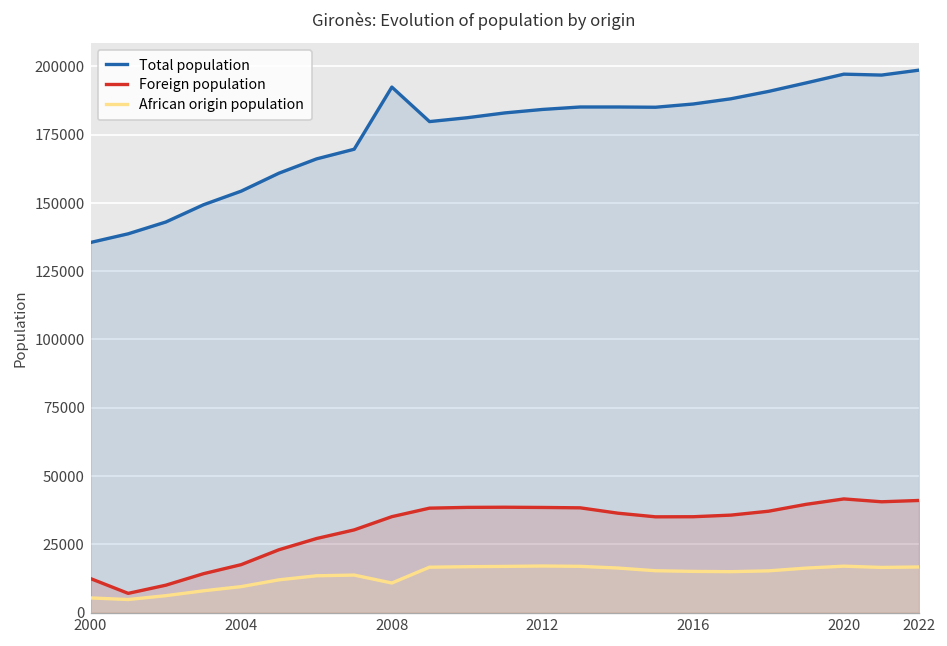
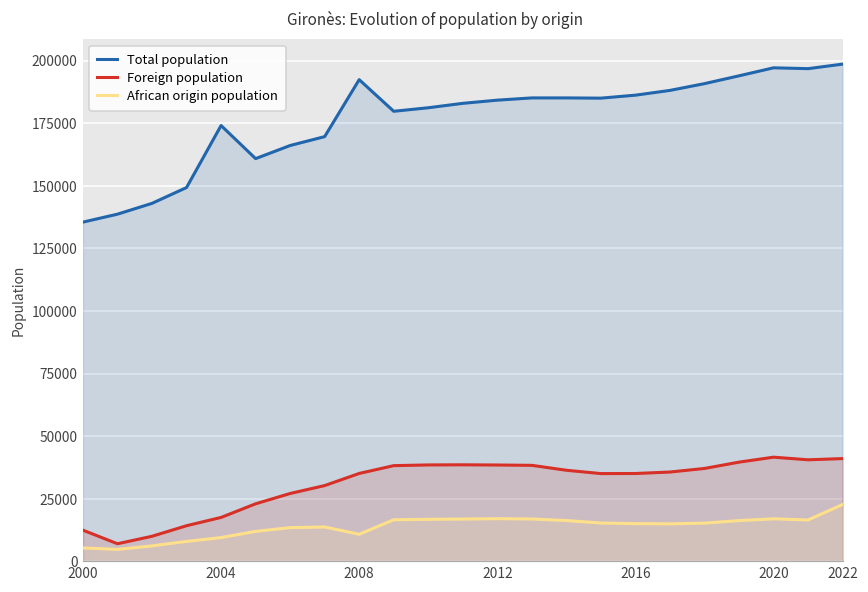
Total population, 2004: 154000 -> 174000
African origin population, 2022: 17000 -> 23000
